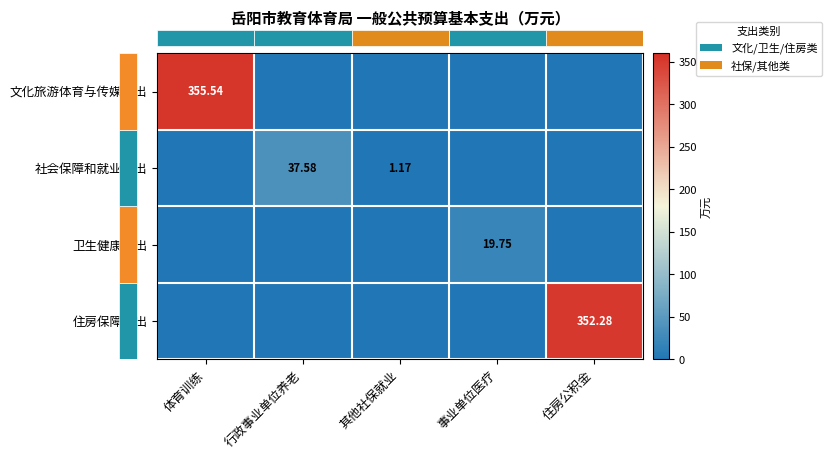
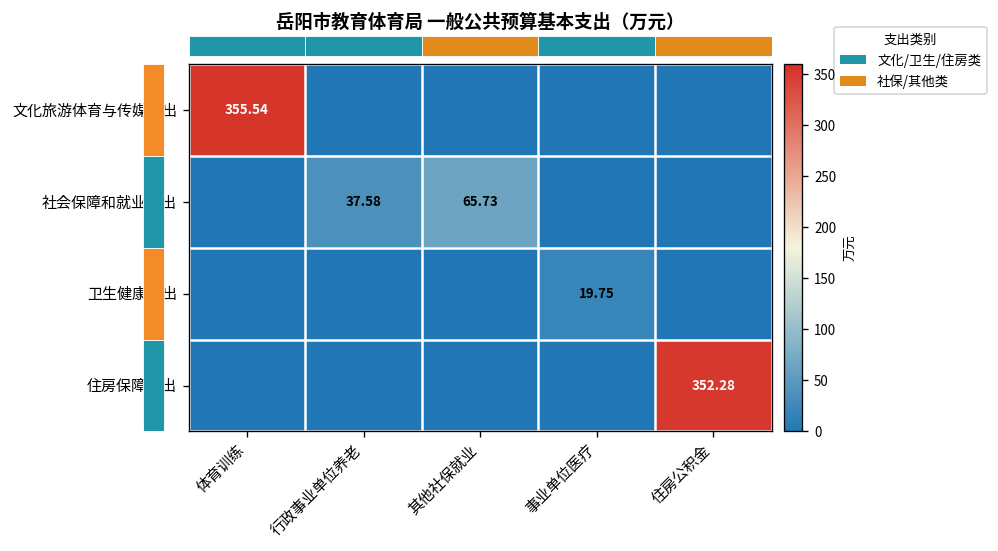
社会保障和就业支出, 其他社保就业: 1.17 -> 65.73
